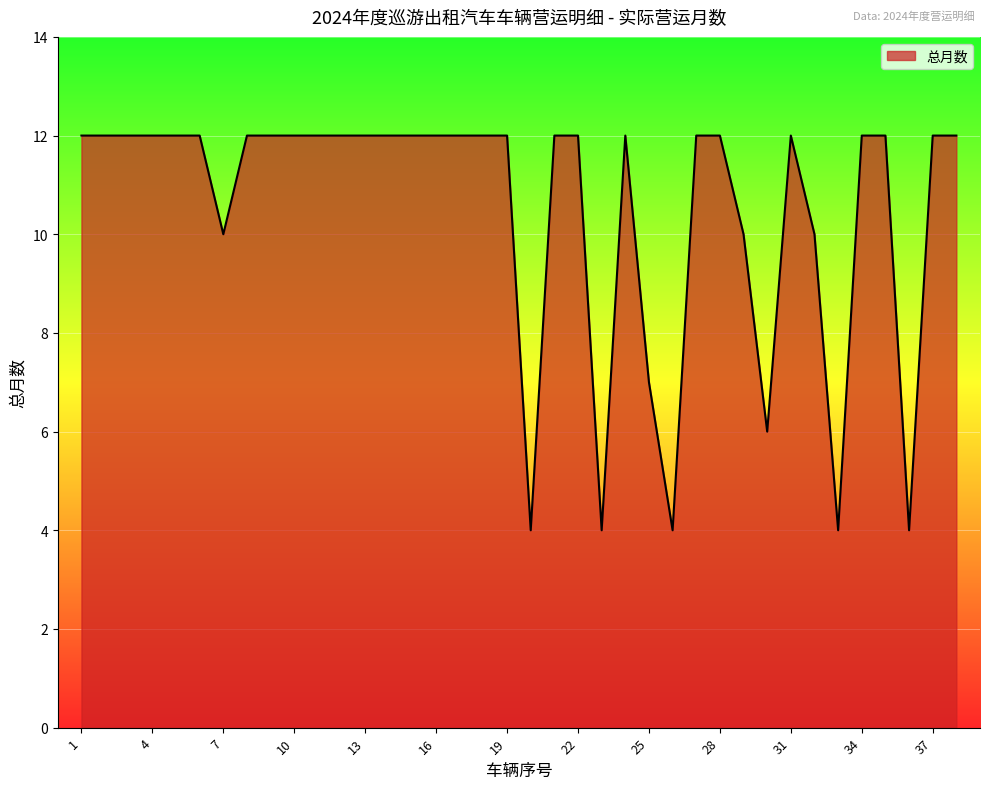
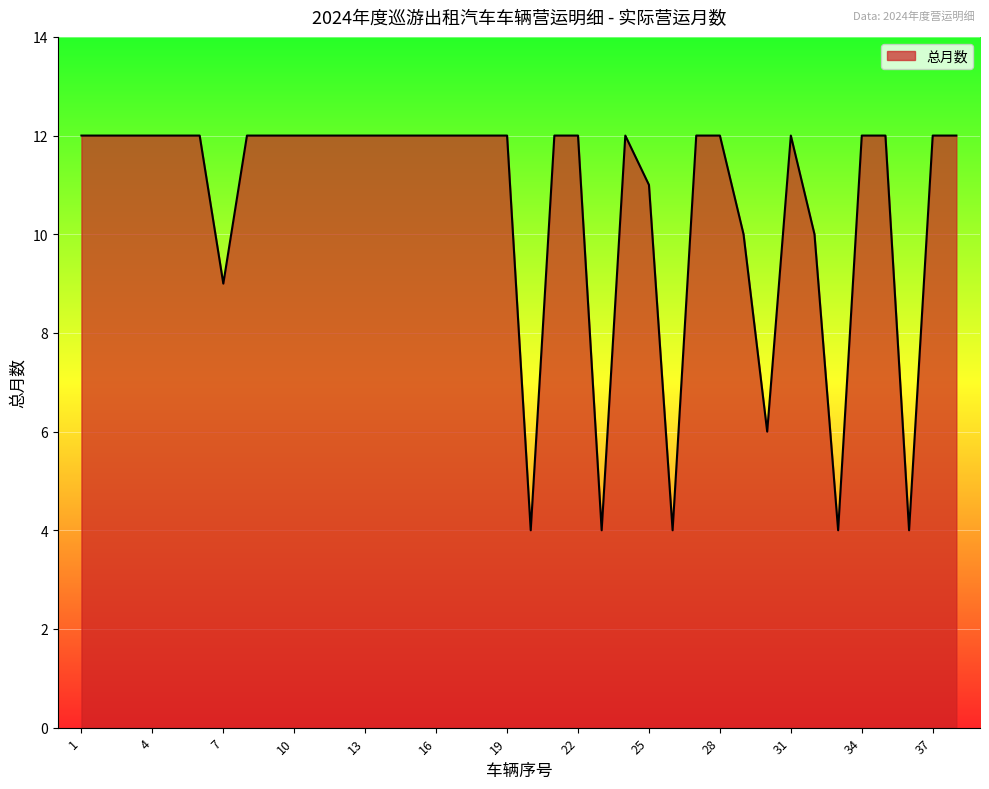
7: 10 -> 9
25: 7 -> 11
